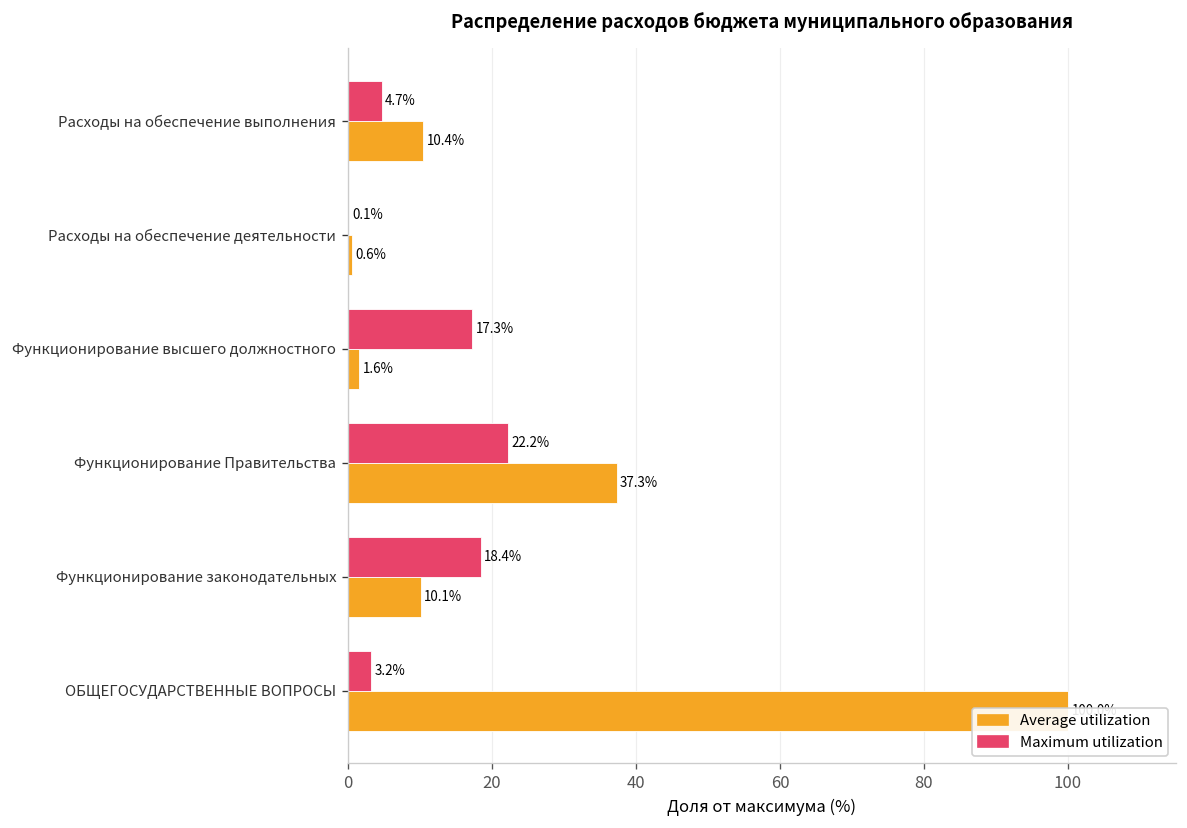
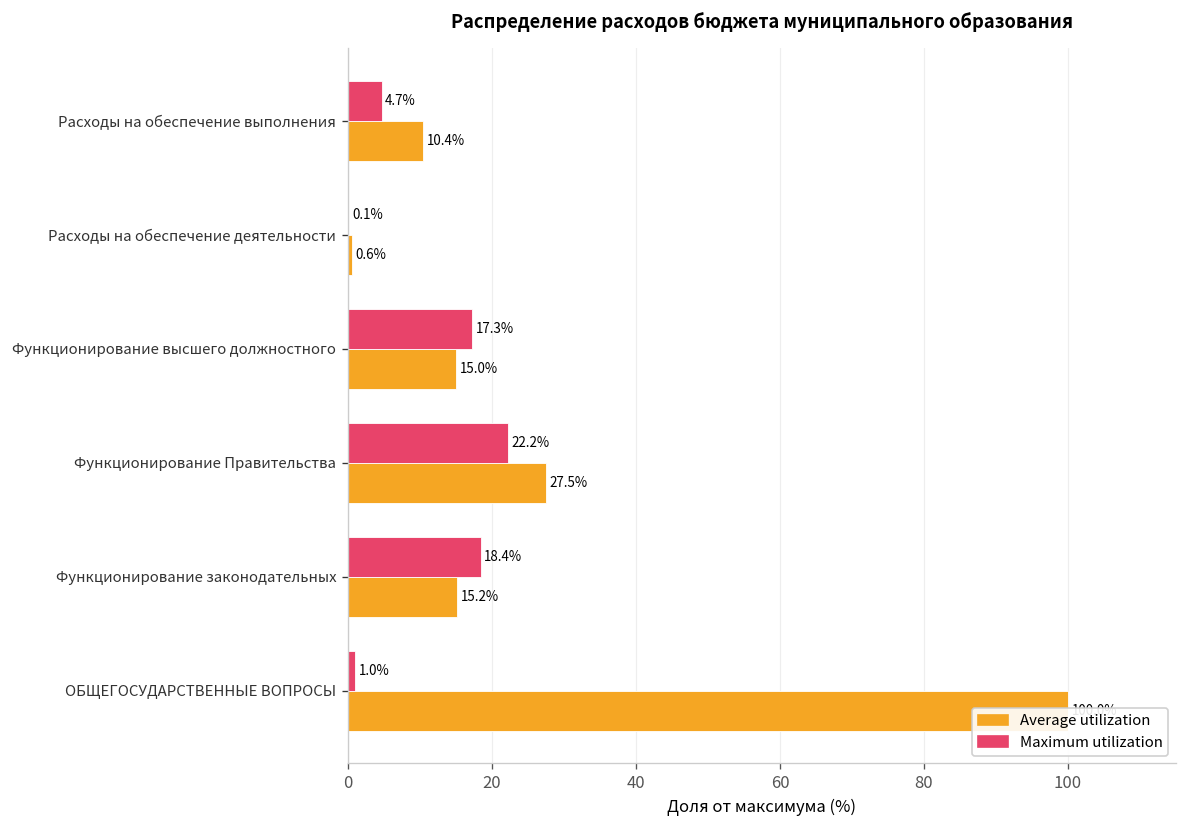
Average utilization, Функционирование высшего должностного: 1.6% -> 15.0%
Average utilization, Функционирование Правительства: 37.3% -> 27.5%
Average utilization, Функционирование законодательных: 10.1% -> 15.2%
Maximum utilization, ОБЩЕГОСУДАРСТВЕННЫЕ ВОПРОСЫ: 3.2% -> 1.0%
